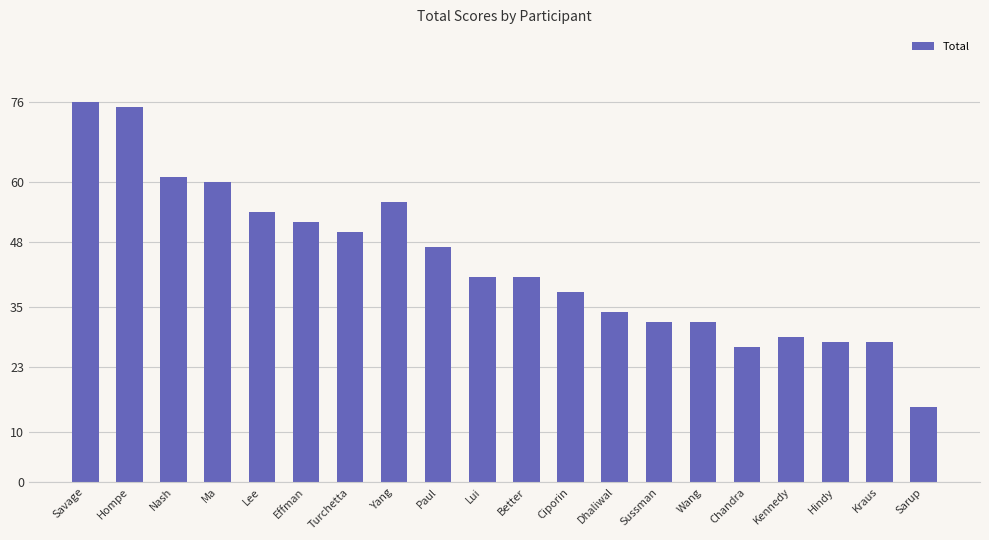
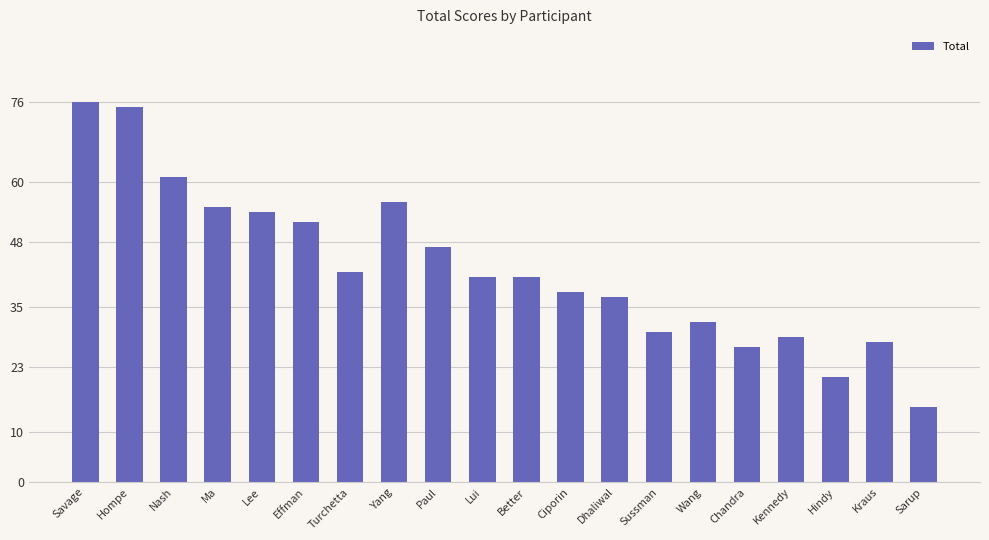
Ma: 60 -> 55
Turchetta: 50 -> 42
Dhaliwal: 34 -> 37
Sussman: 32 -> 30
Hindy: 28 -> 21
